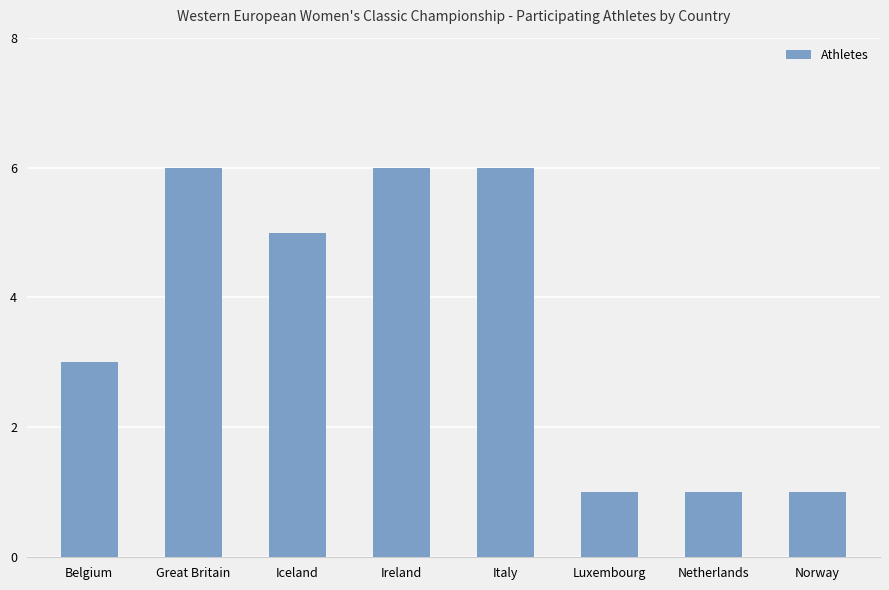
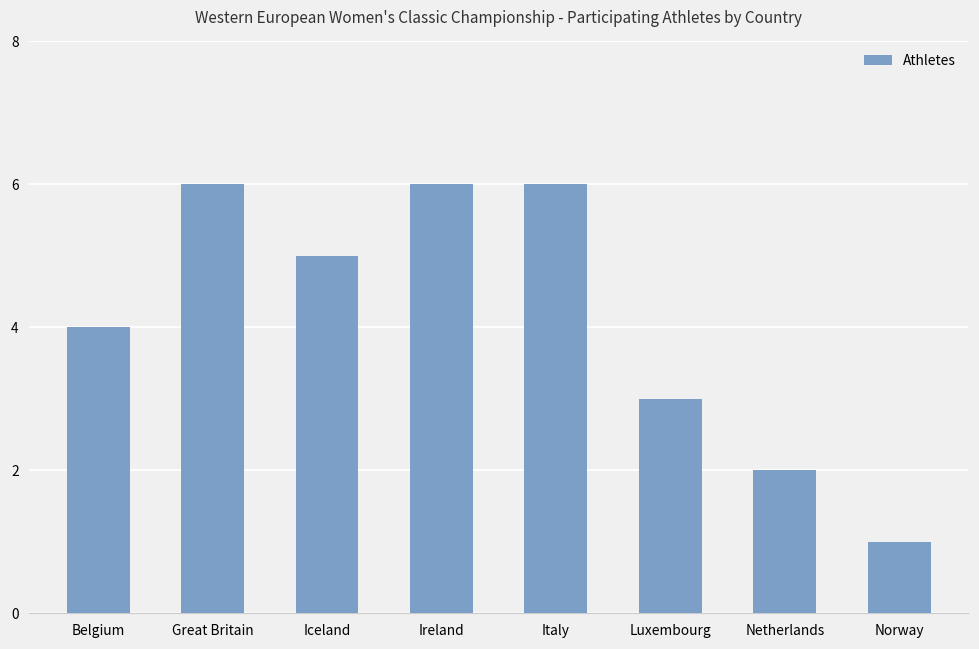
Belgium: 3 -> 4
Luxembourg: 1 -> 3
Netherlands: 1 -> 2
